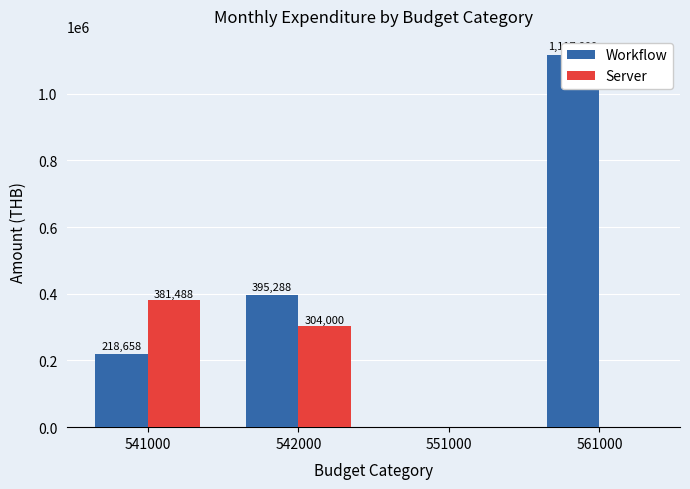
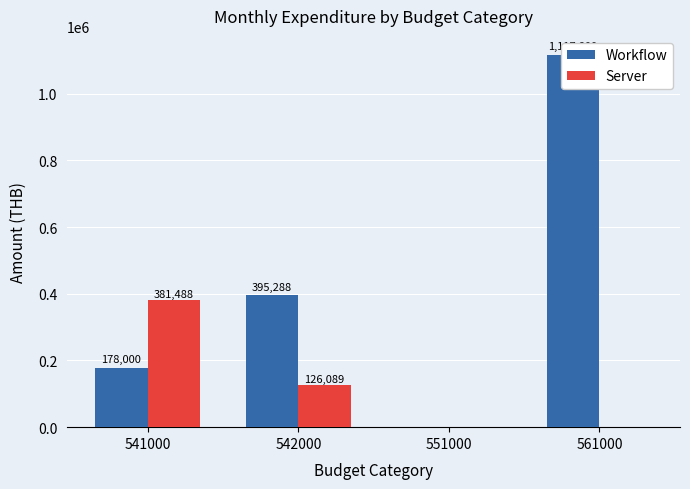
Workflow, 541000: 218,658 -> 178,000
Server, 542000: 304,000 -> 126,089
